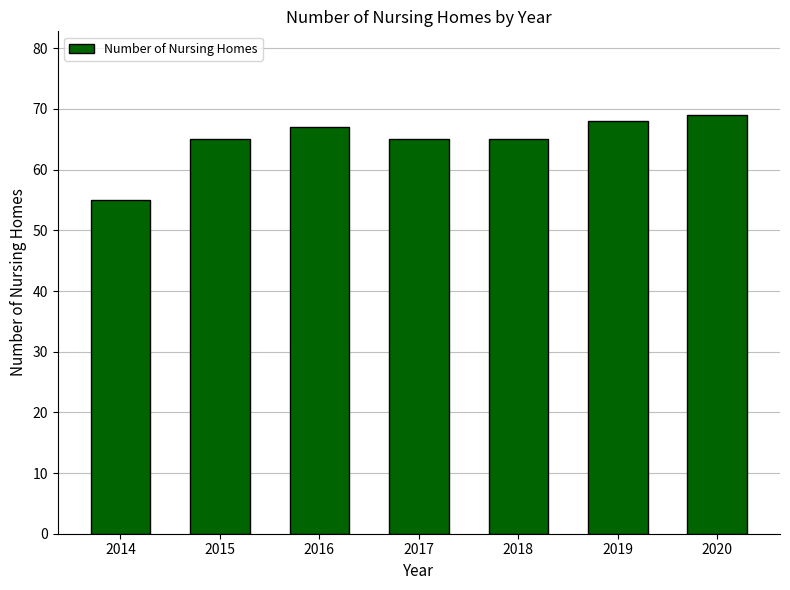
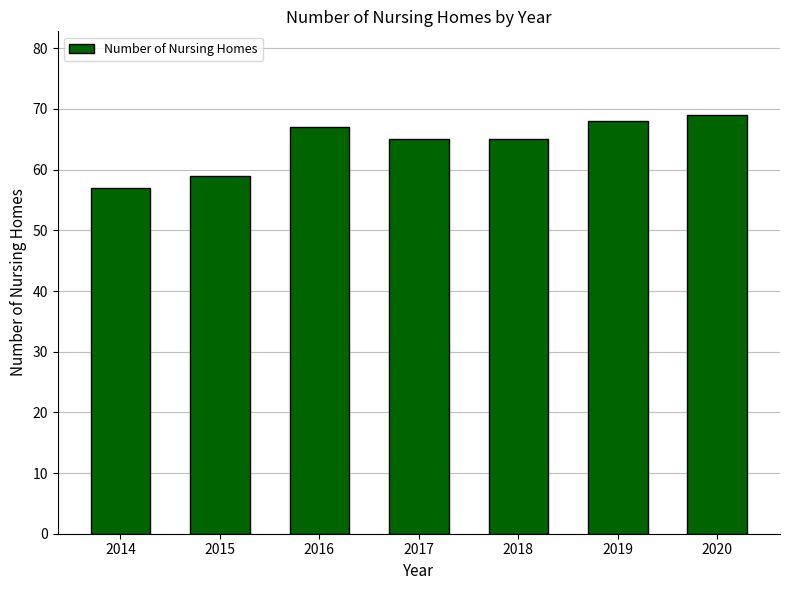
2014: 55 -> 57
2015: 65 -> 59
